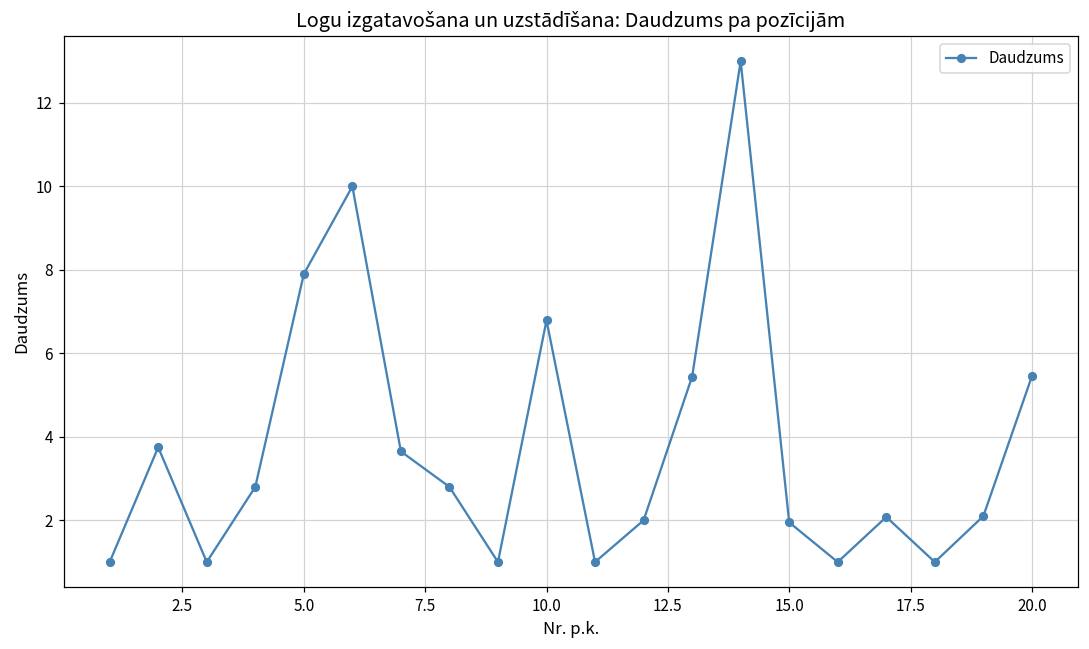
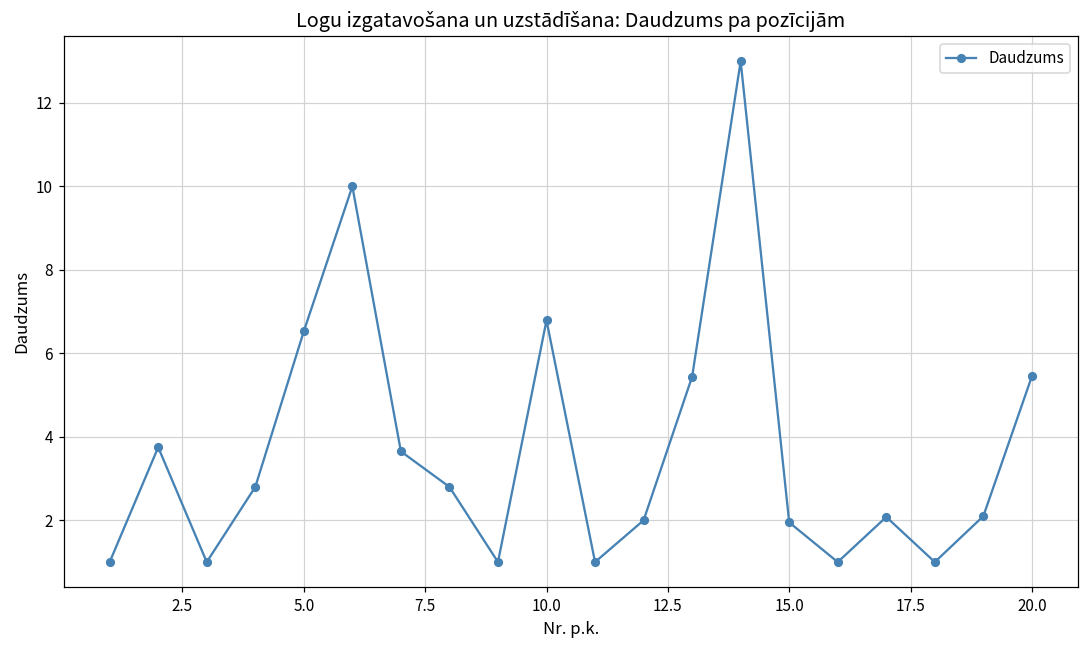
5.0: 7.9 -> 6.5
